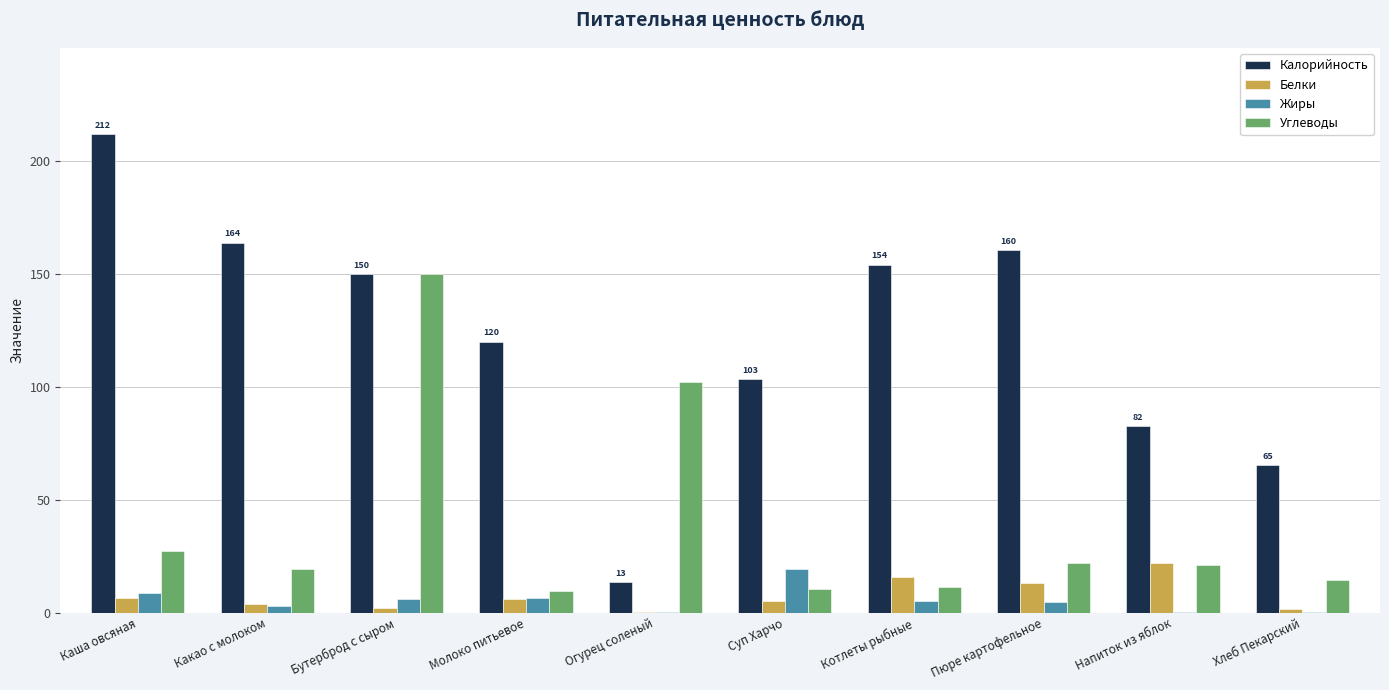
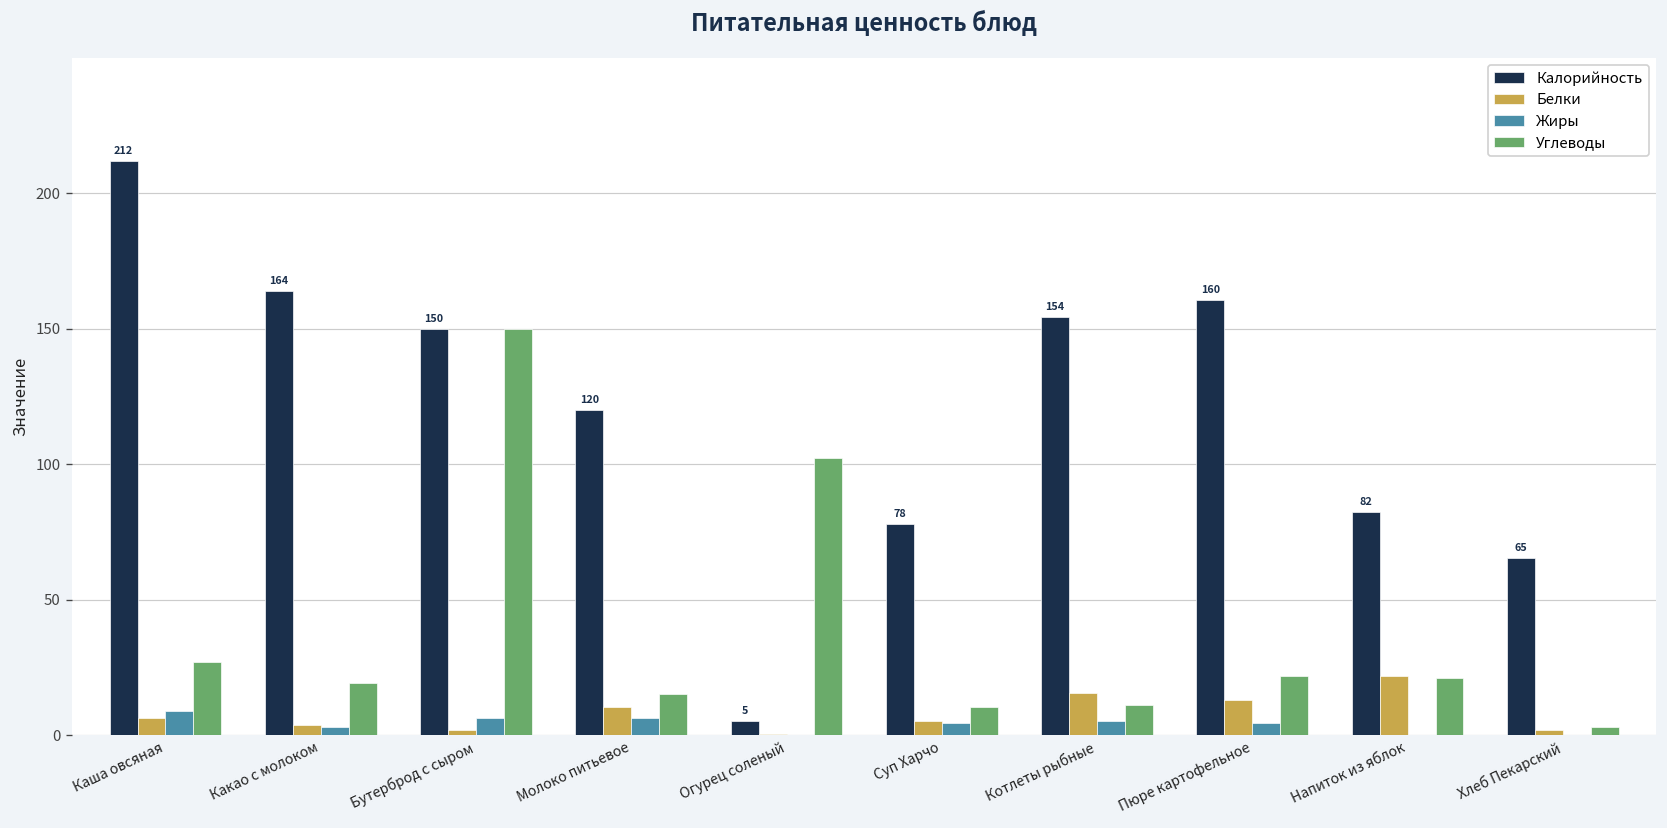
Белки, Молоко питьевое: 6 -> 10
Углеводы, Молоко питьевое: 9 -> 15
Калорийность, Огурец соленый: 13 -> 5
Калорийность, Суп Харчо: 103 -> 78
Жиры, Суп Харчо: 19 -> 4
Углеводы, Хлеб Пекарский: 14 -> 3
